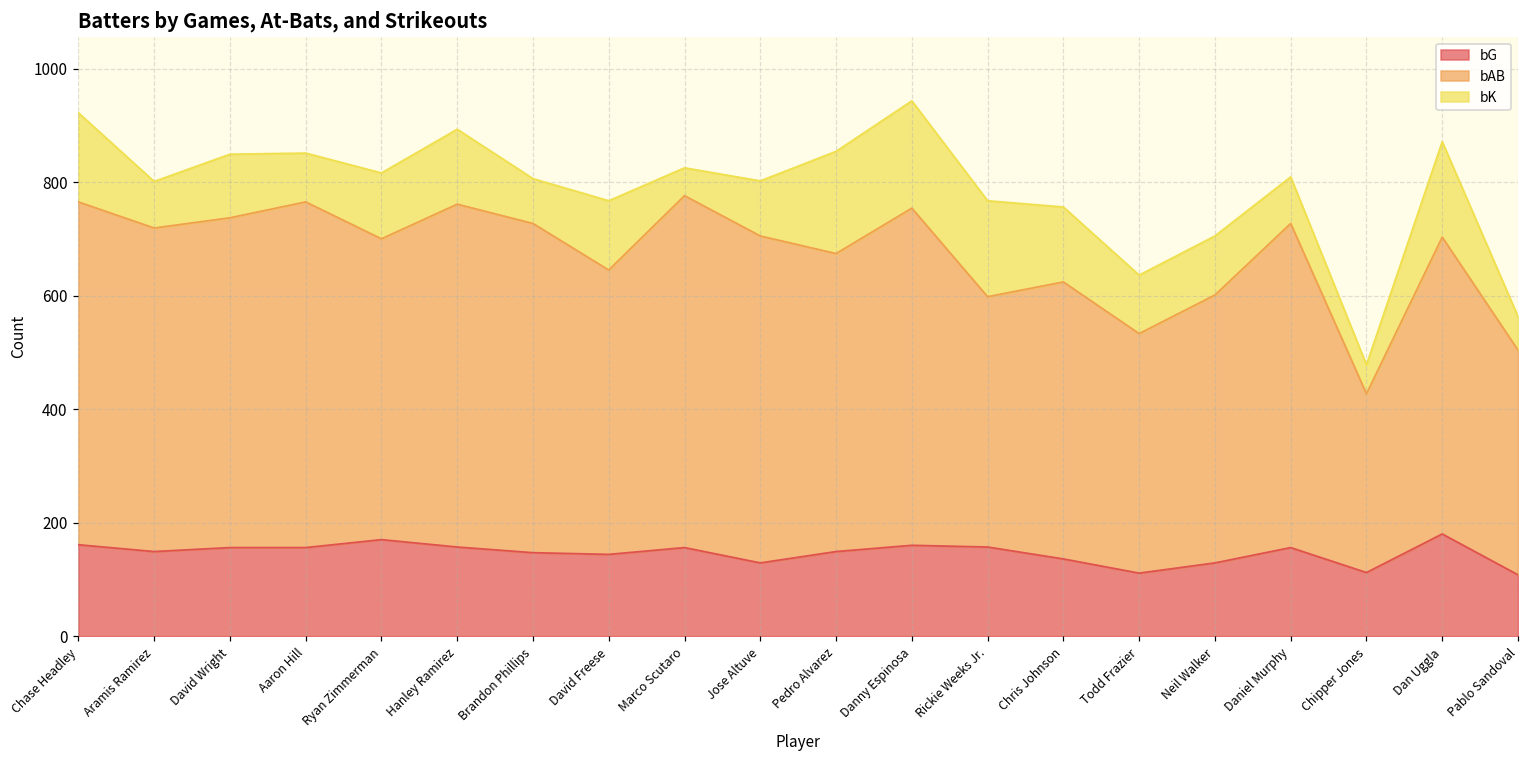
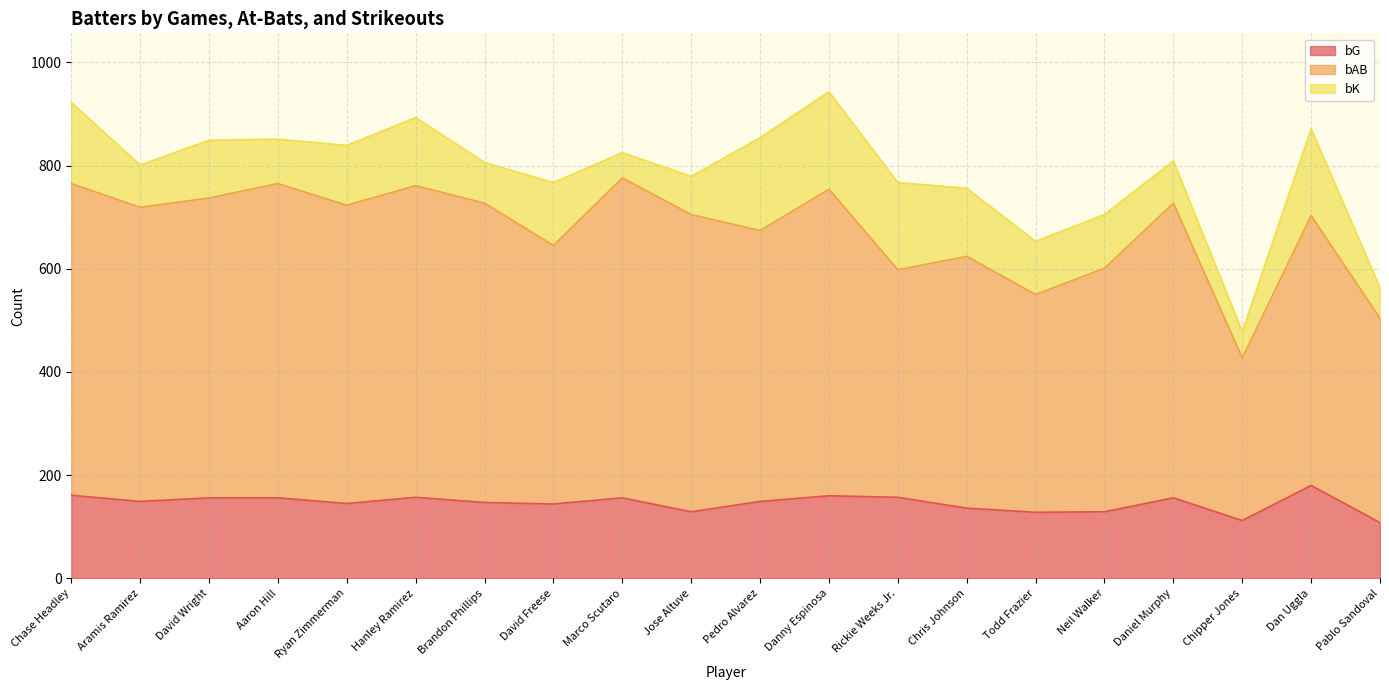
bG, Ryan Zimmerman: 170 -> 150
bAB, Ryan Zimmerman: 530 -> 580
bK, Jose Altuve: 100 -> 70
bG, Todd Frazier: 110 -> 130
